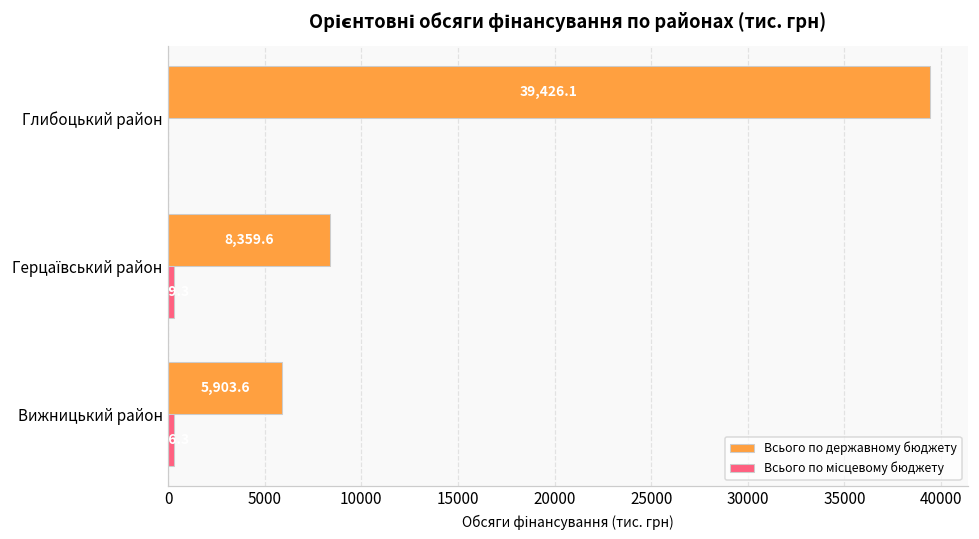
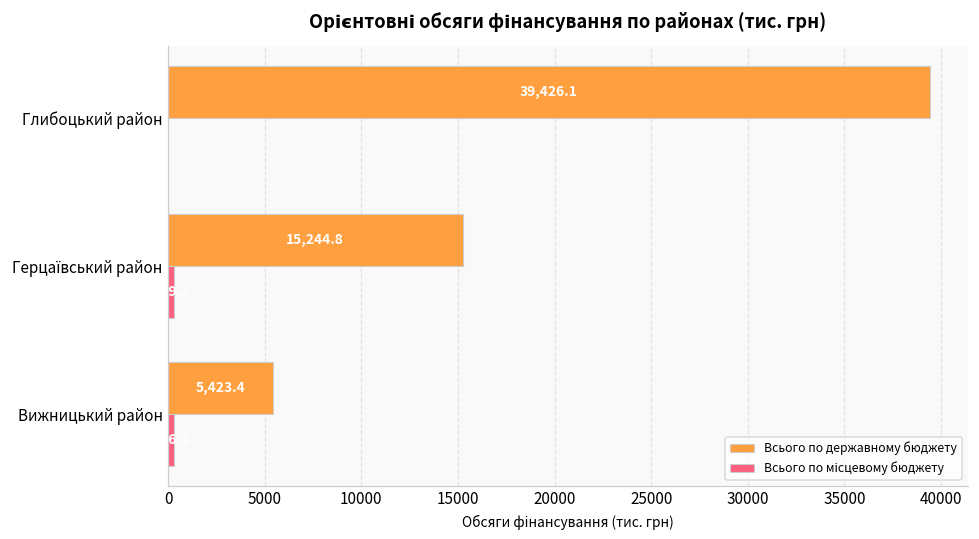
Всього по державному бюджету, Герцаївський район: 8,359.6 -> 15,244.8
Всього по державному бюджету, Вижницький район: 5,903.6 -> 5,423.4
